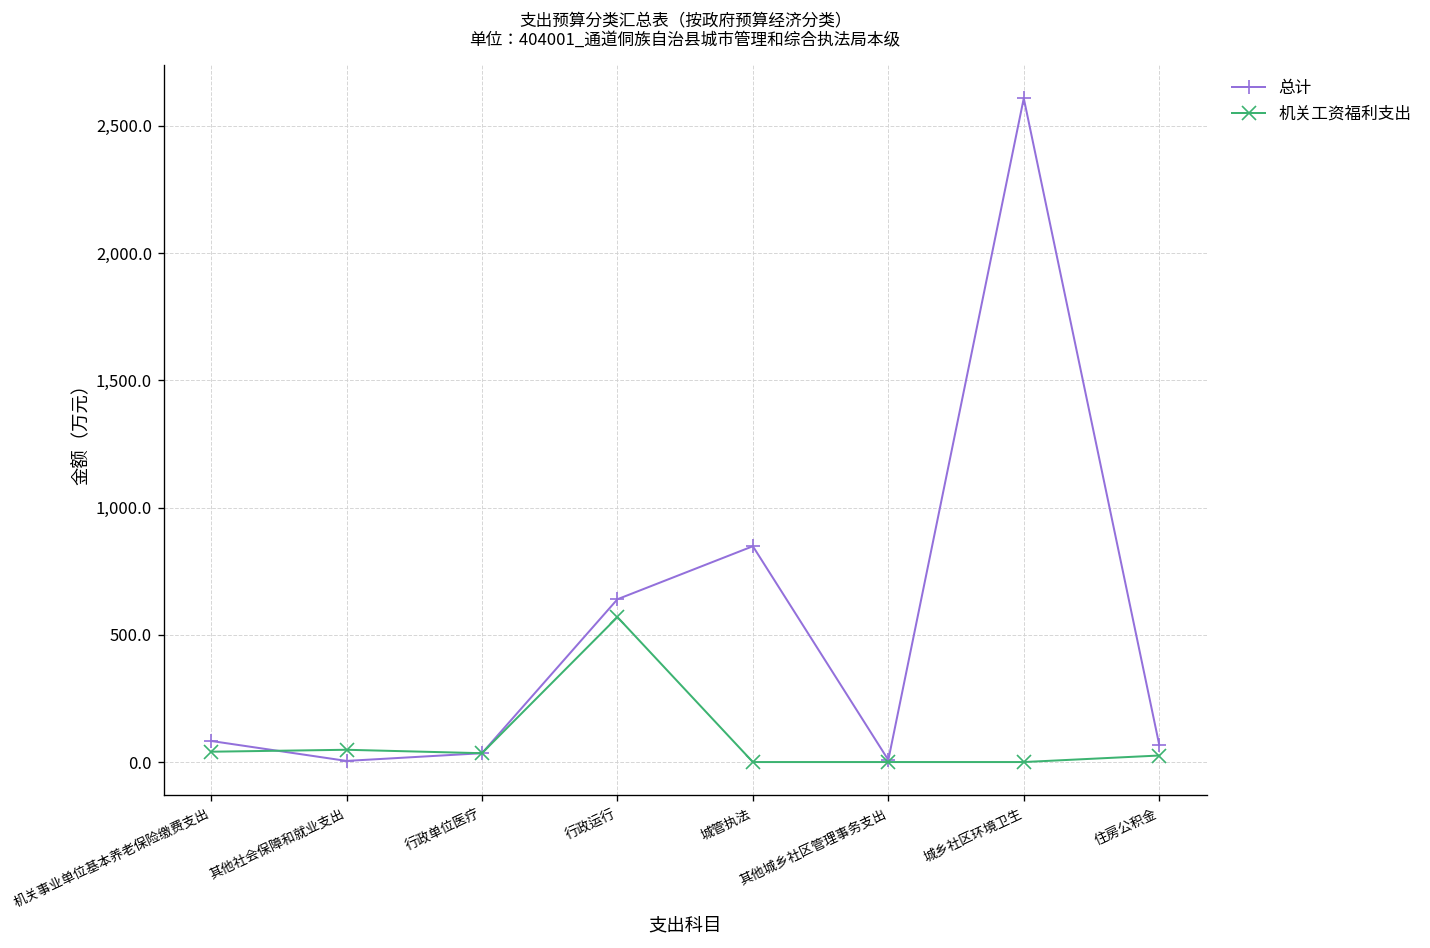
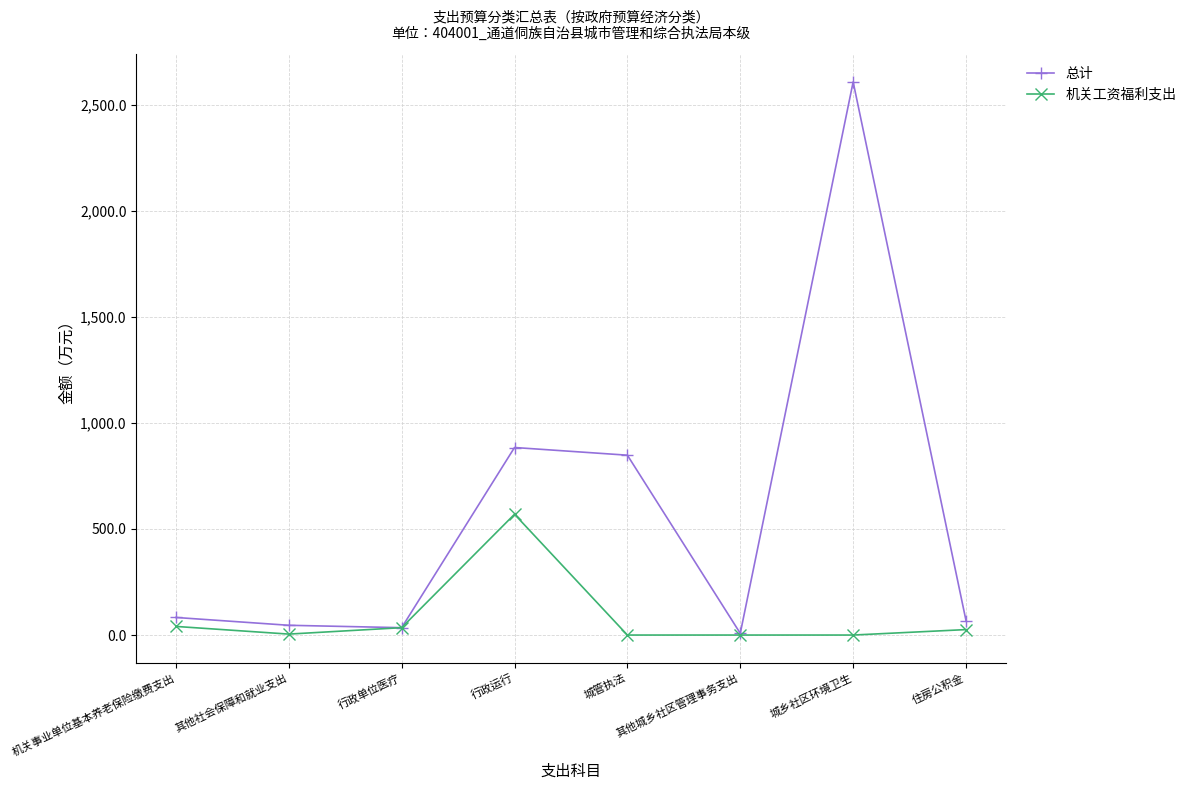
总计, 其他社会保障和就业支出: 0 -> 50
机关工资福利支出, 其他社会保障和就业支出: 50 -> 0
总计, 行政运行: 640 -> 880
